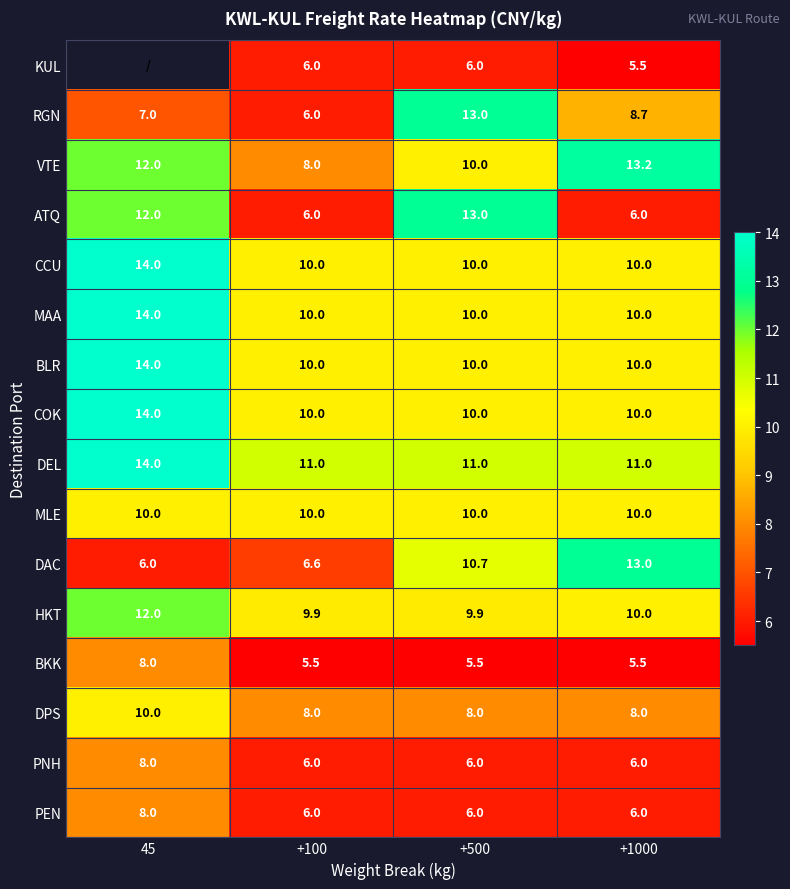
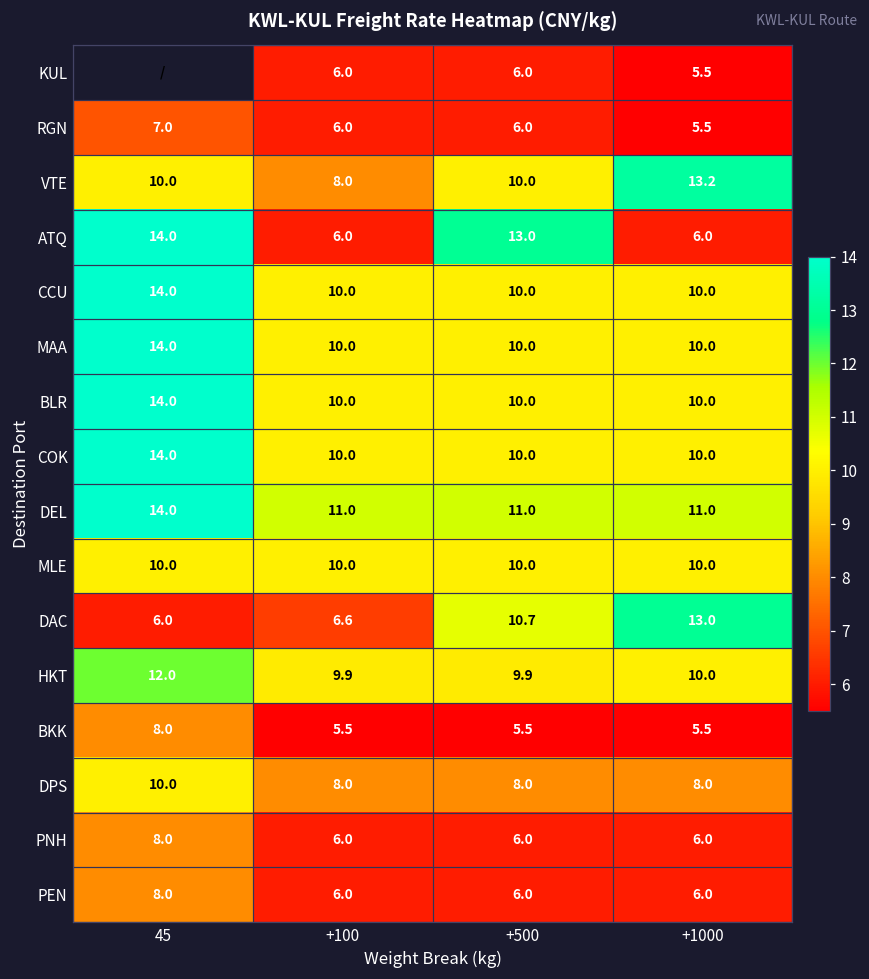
RGN, +500: 13.0 -> 6.0
RGN, +1000: 8.7 -> 5.5
VTE, 45: 12.0 -> 10.0
ATQ, 45: 12.0 -> 14.0
